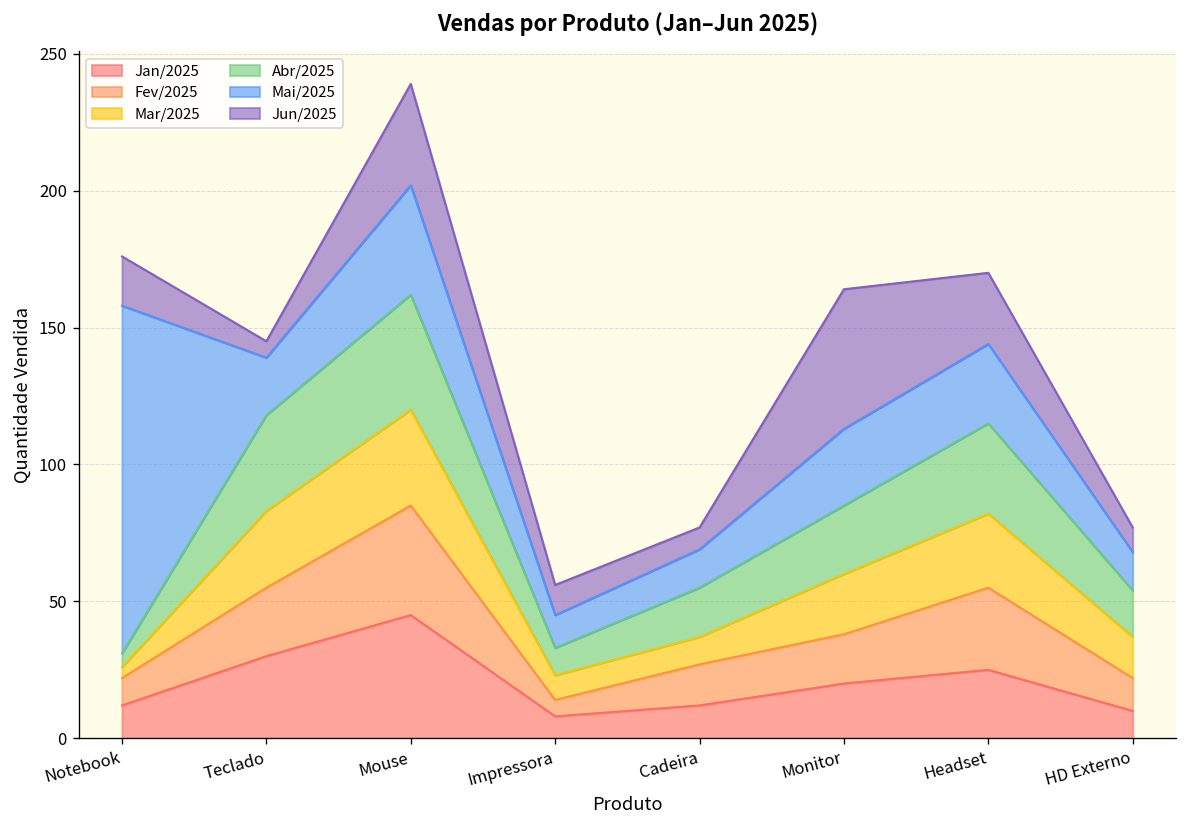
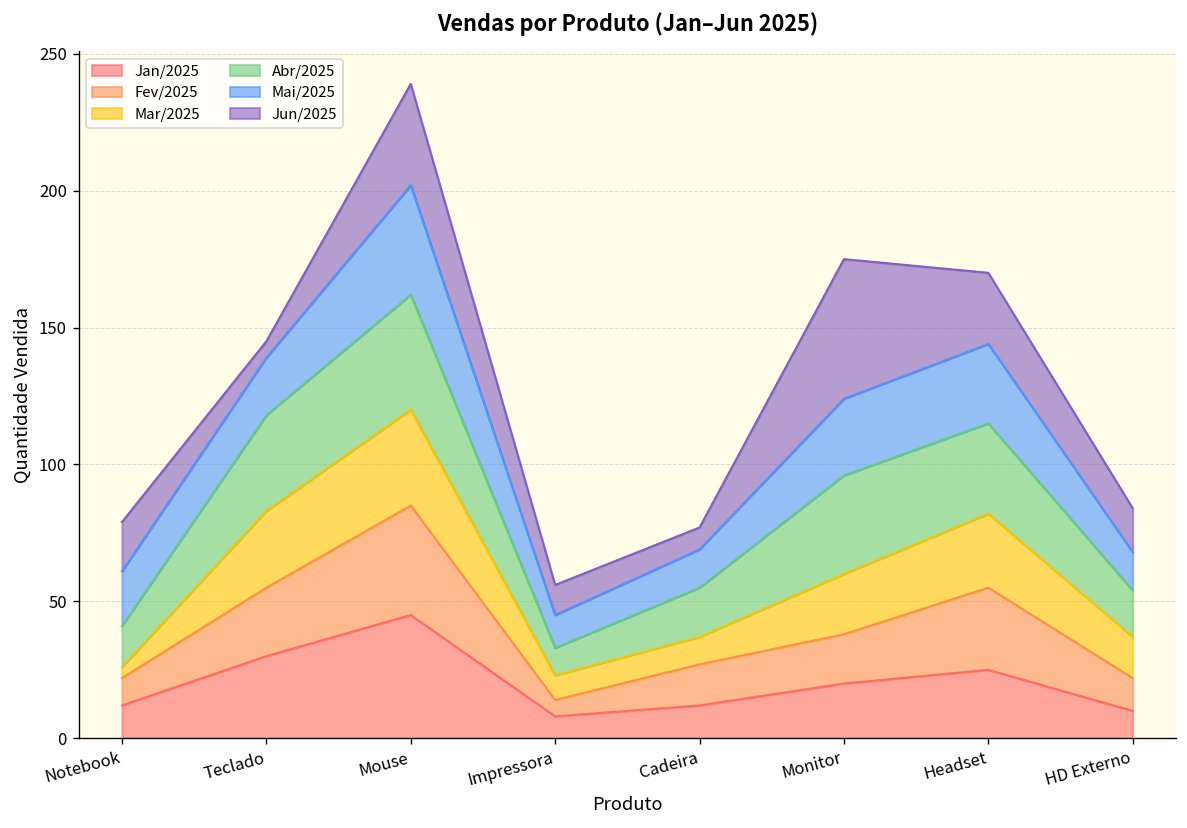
Abr/2025, Notebook: 5 -> 15
Mai/2025, Notebook: 127 -> 20
Abr/2025, Monitor: 25 -> 36
Jun/2025, HD Externo: 9 -> 16
